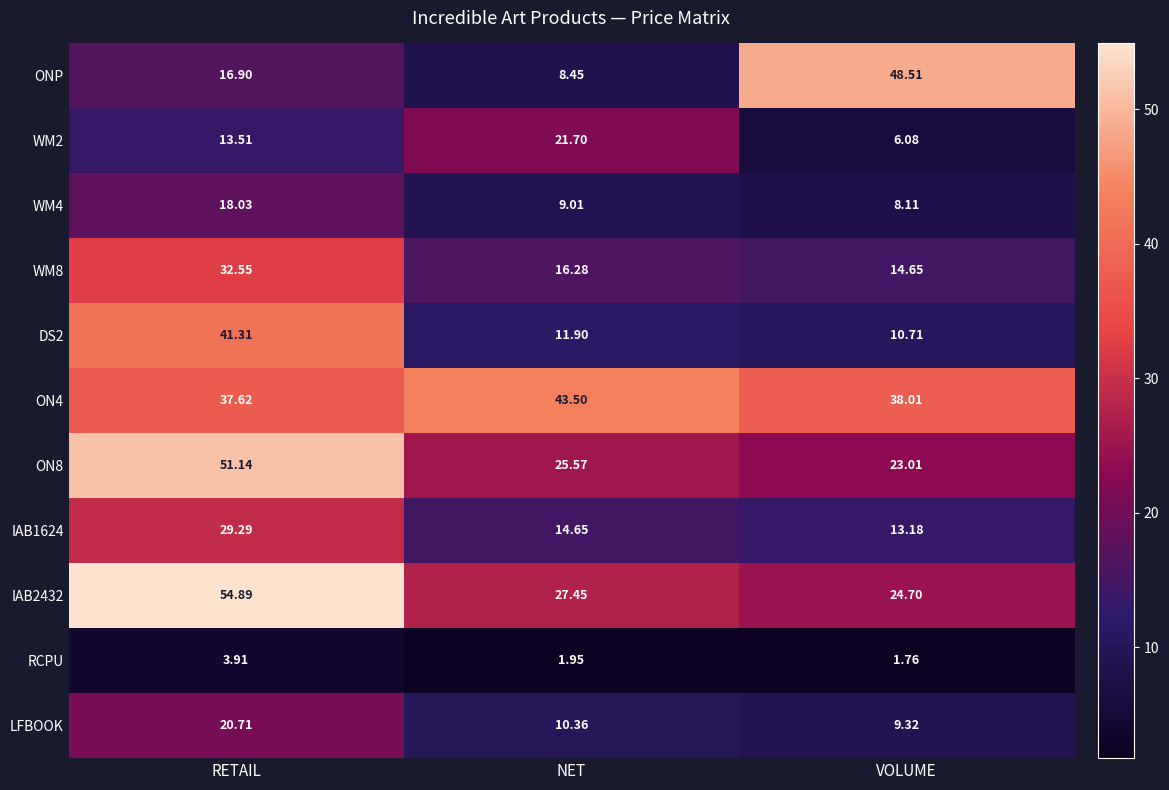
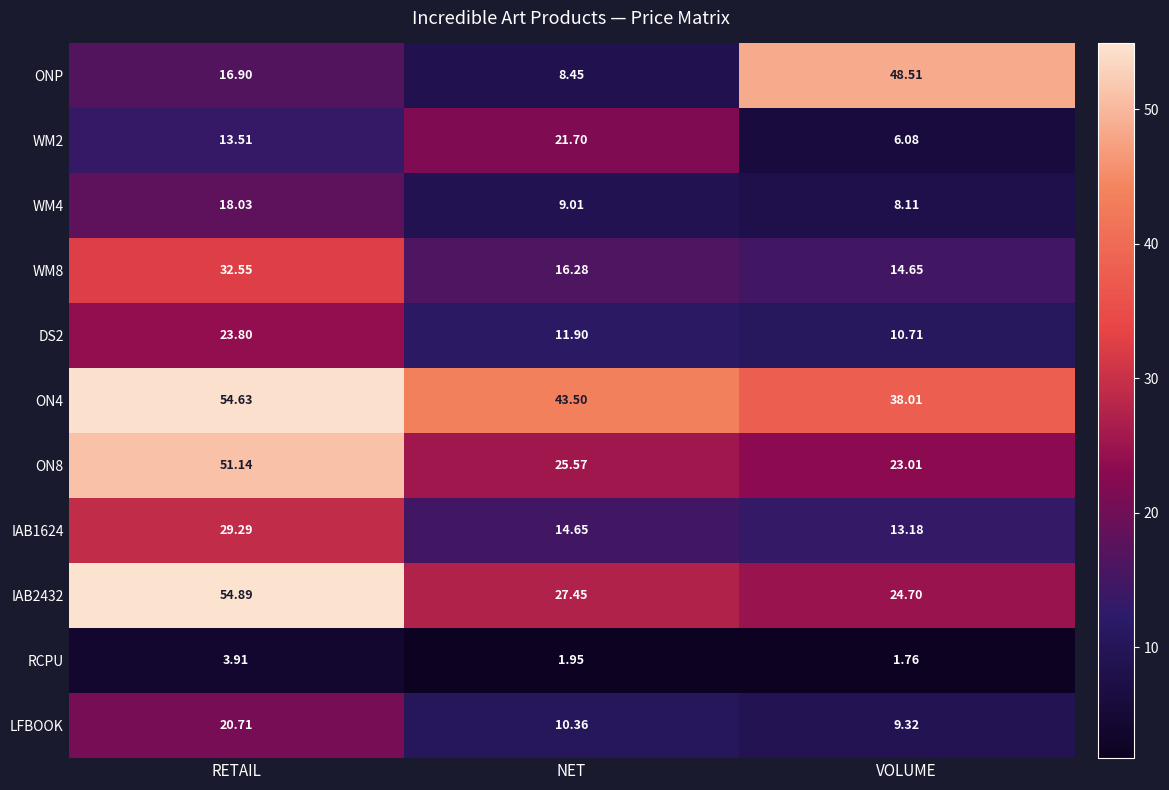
DS2, RETAIL: 41.31 -> 23.80
ON4, RETAIL: 37.62 -> 54.63
